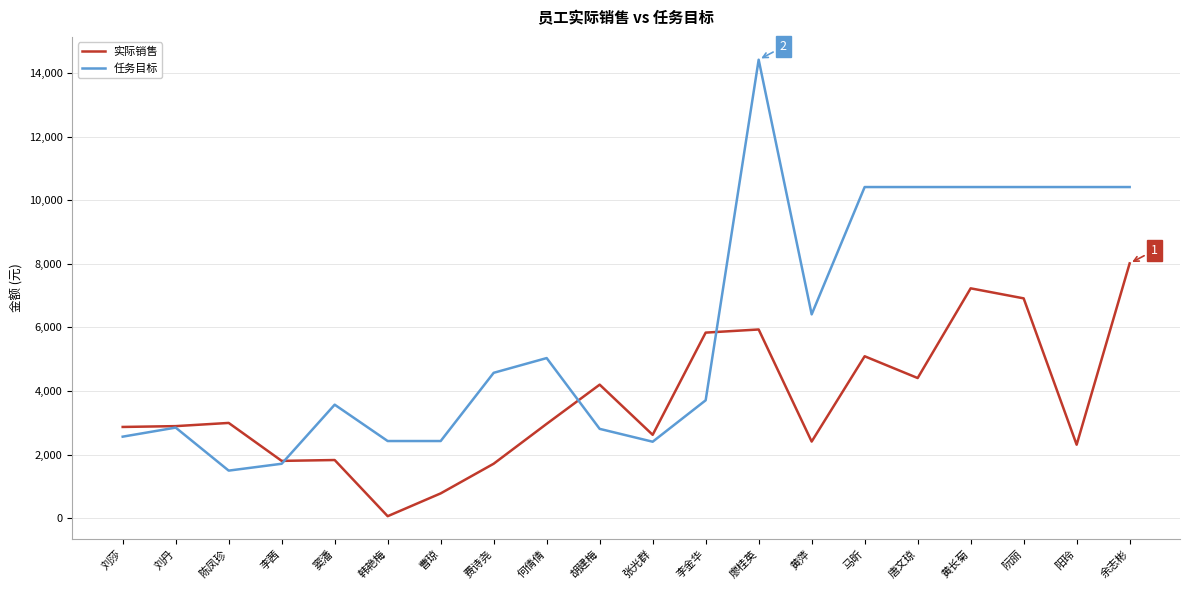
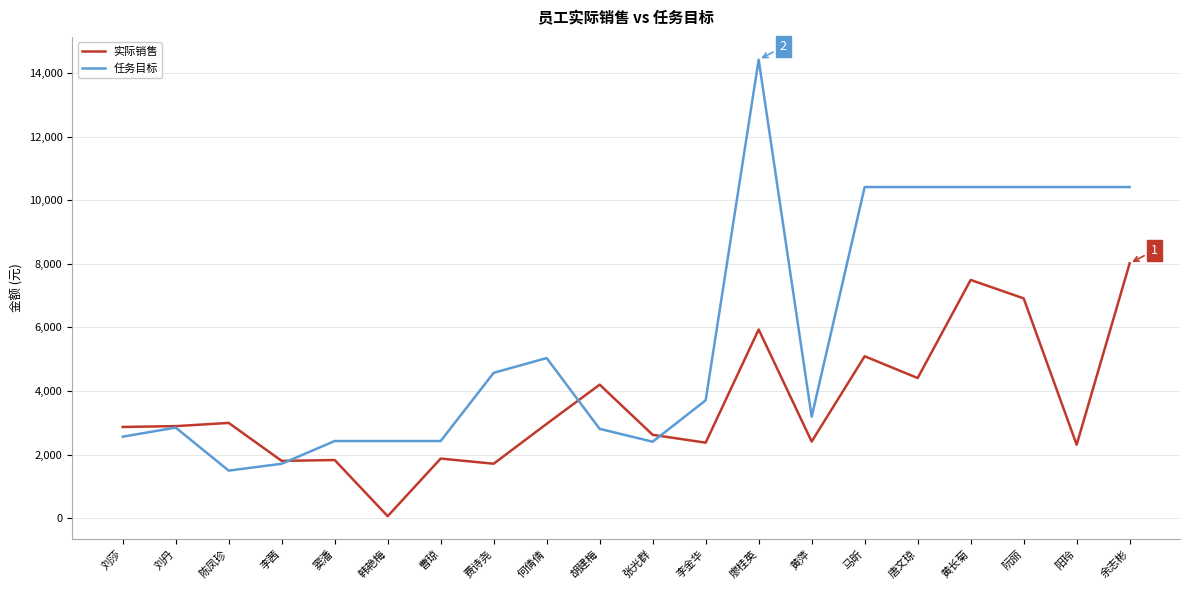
任务目标, 窦潘: 3,600 -> 2,400
实际销售, 曹琼: 800 -> 1,900
实际销售, 李金华: 5,800 -> 2,400
任务目标, 黄萍: 6,400 -> 3,200
实际销售, 黄长菊: 7,200 -> 7,500
